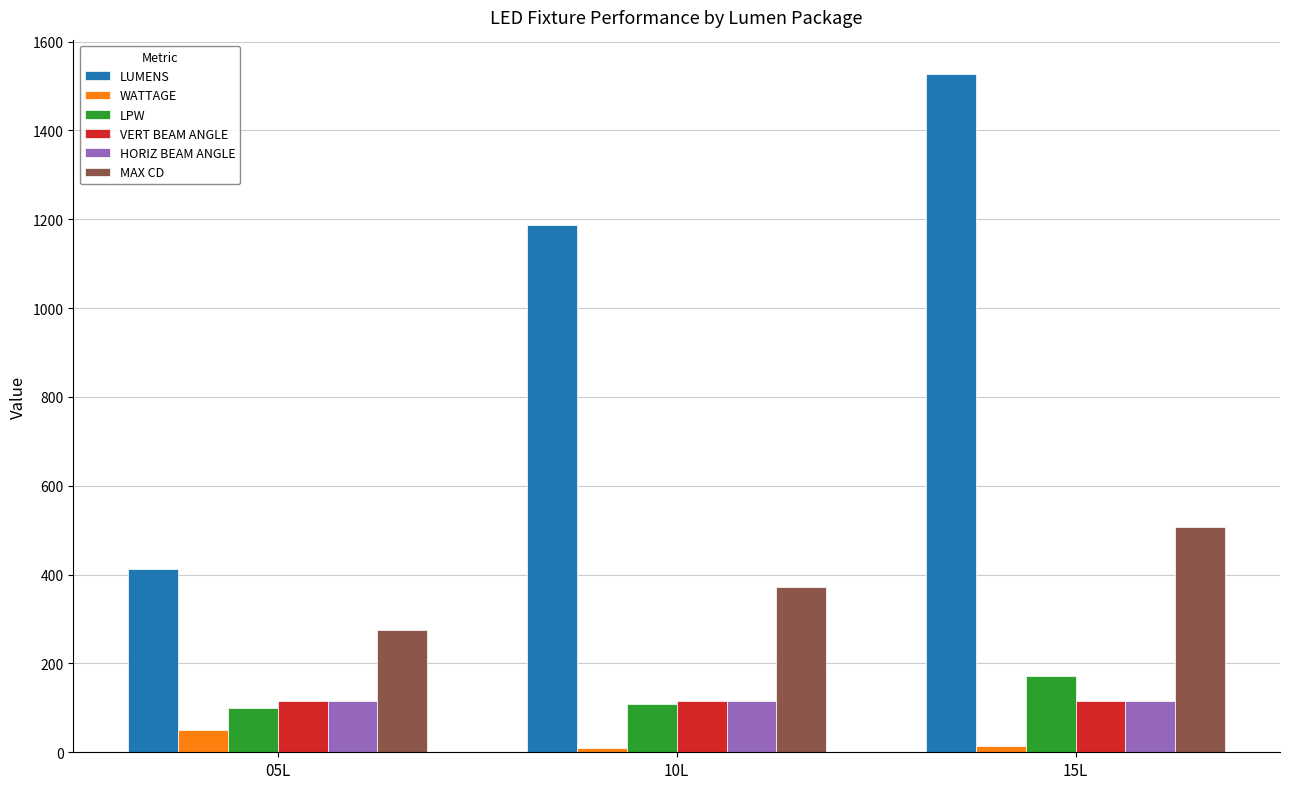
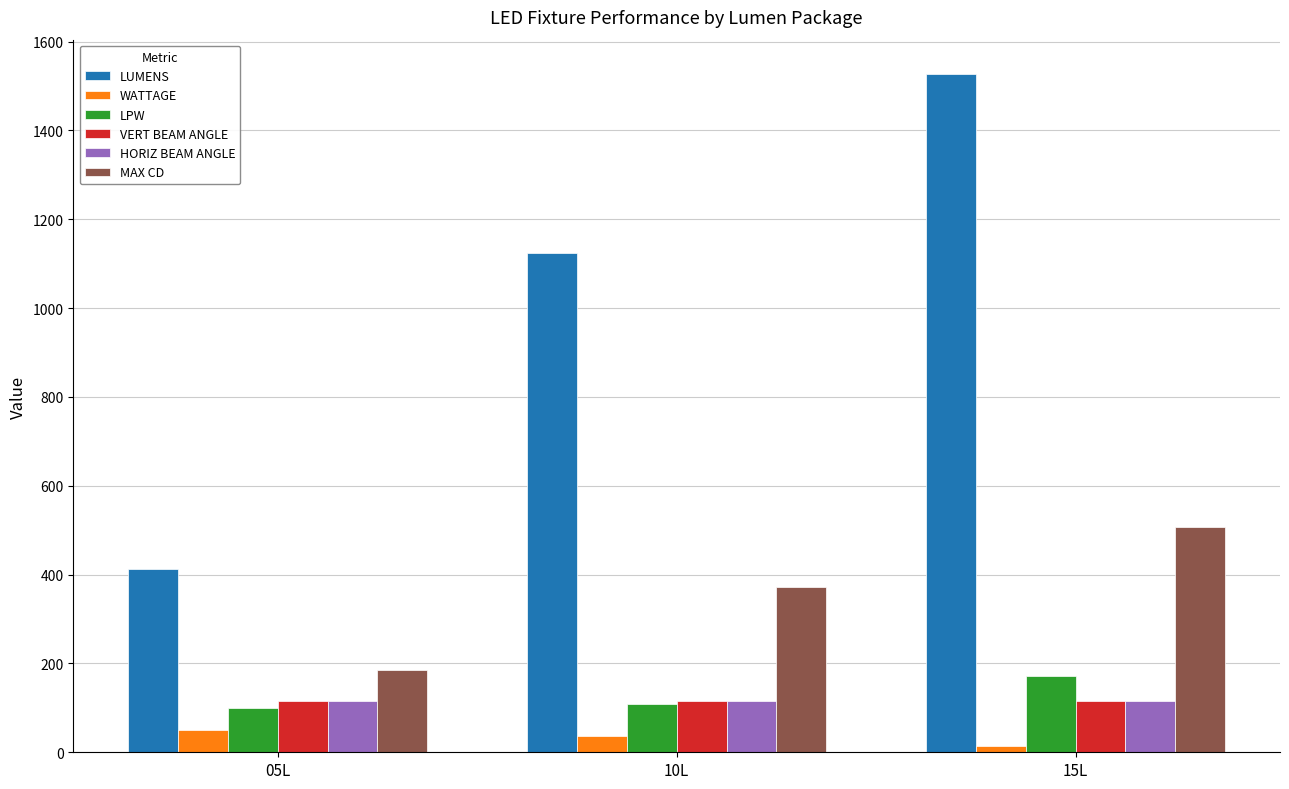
MAX CD, 05L: 270 -> 190
LUMENS, 10L: 1190 -> 1120
WATTAGE, 10L: 10 -> 40
